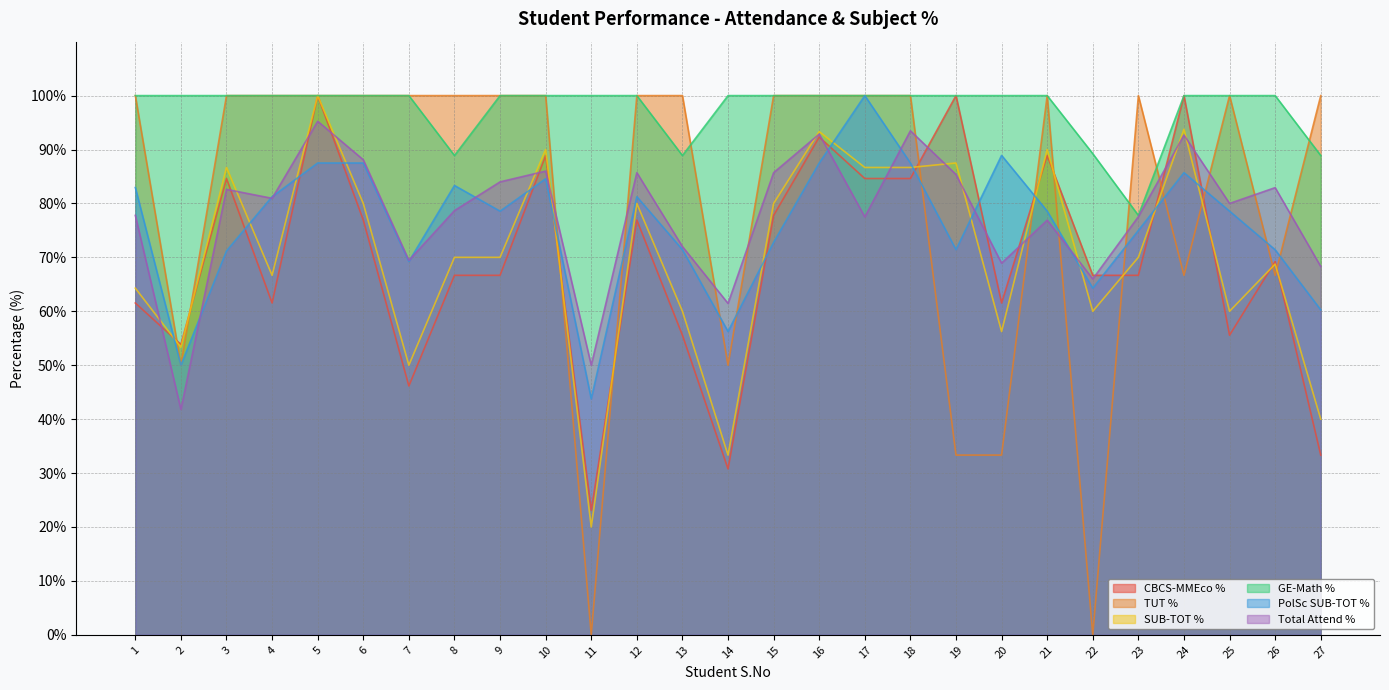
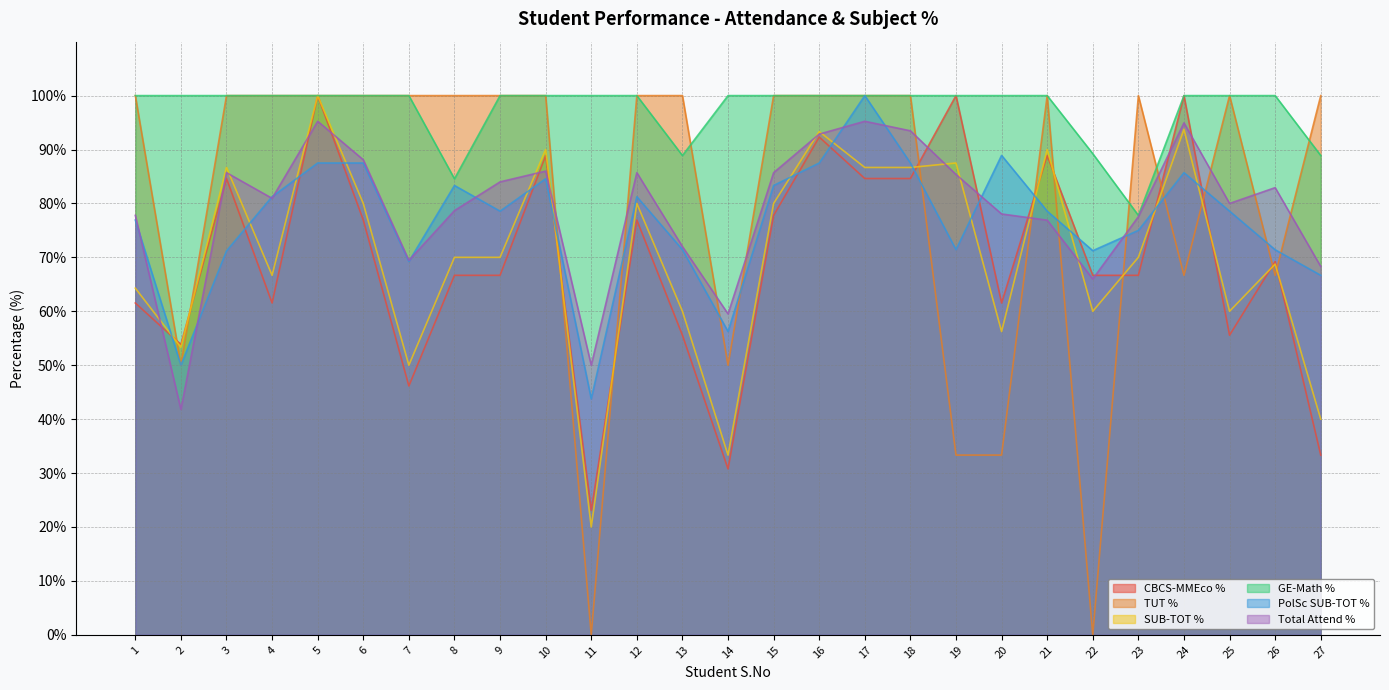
PolSc SUB-TOT %, 1: 83% -> 77%
Total Attend %, 3: 83% -> 86%
GE-Math %, 8: 89% -> 85%
Total Attend %, 14: 61% -> 60%
PolSc SUB-TOT %, 15: 73% -> 83%
Total Attend %, 17: 78% -> 95%
Total Attend %, 20: 69% -> 78%
PolSc SUB-TOT %, 22: 64% -> 71%
Total Attend %, 24: 93% -> 95%
PolSc SUB-TOT %, 27: 60% -> 67%
